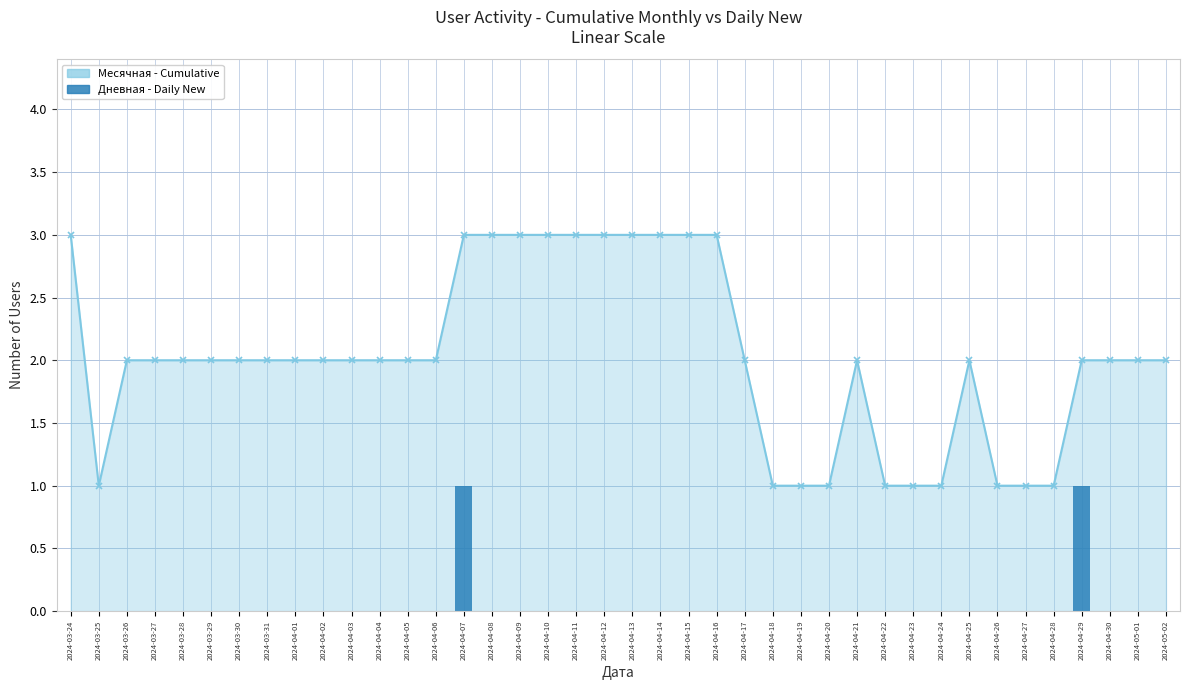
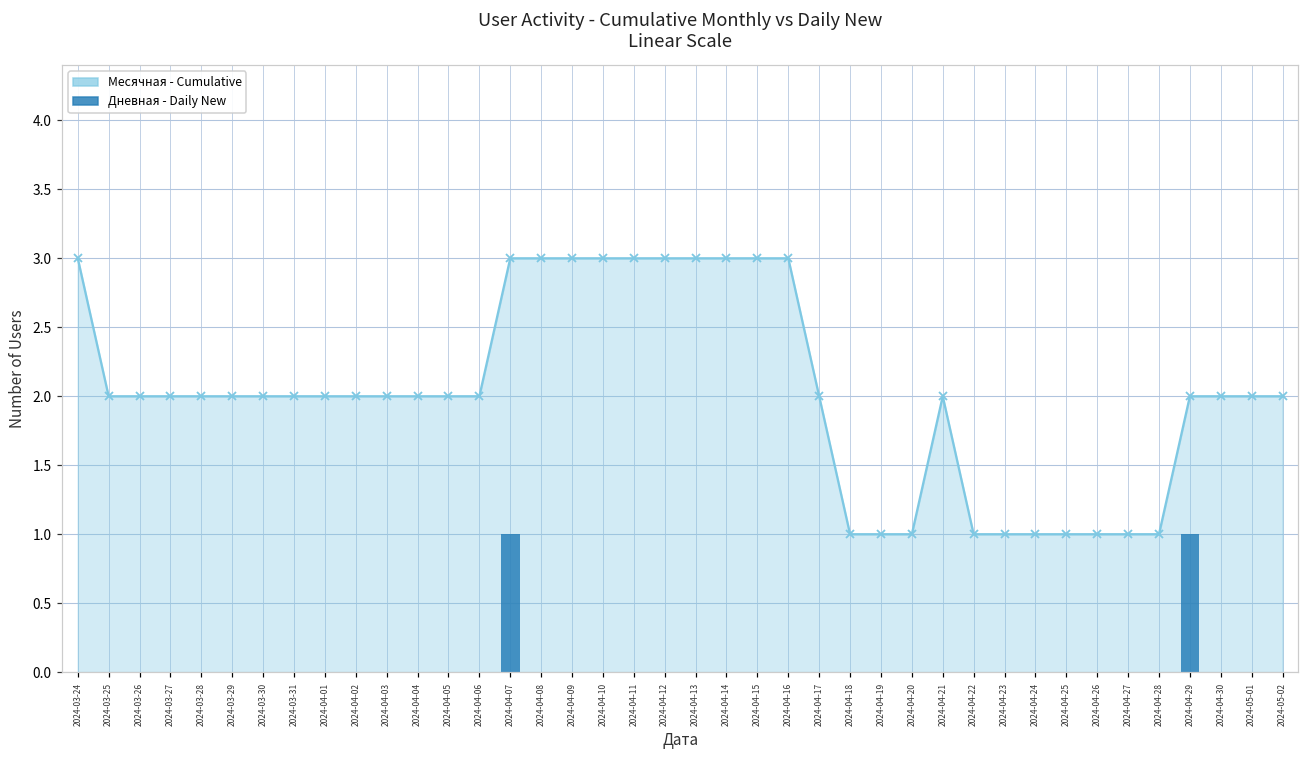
Месячная - Cumulative, 2024-03-25: 1 -> 2
Месячная - Cumulative, 2024-04-25: 2 -> 1
